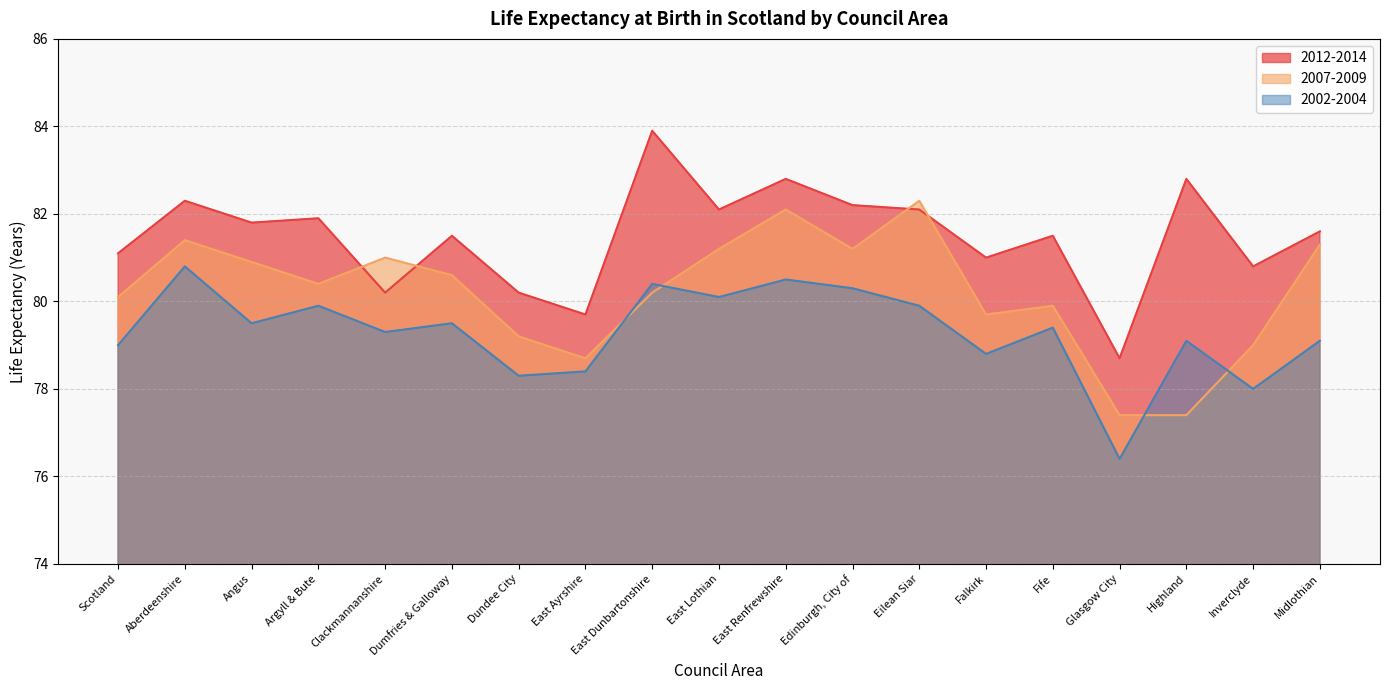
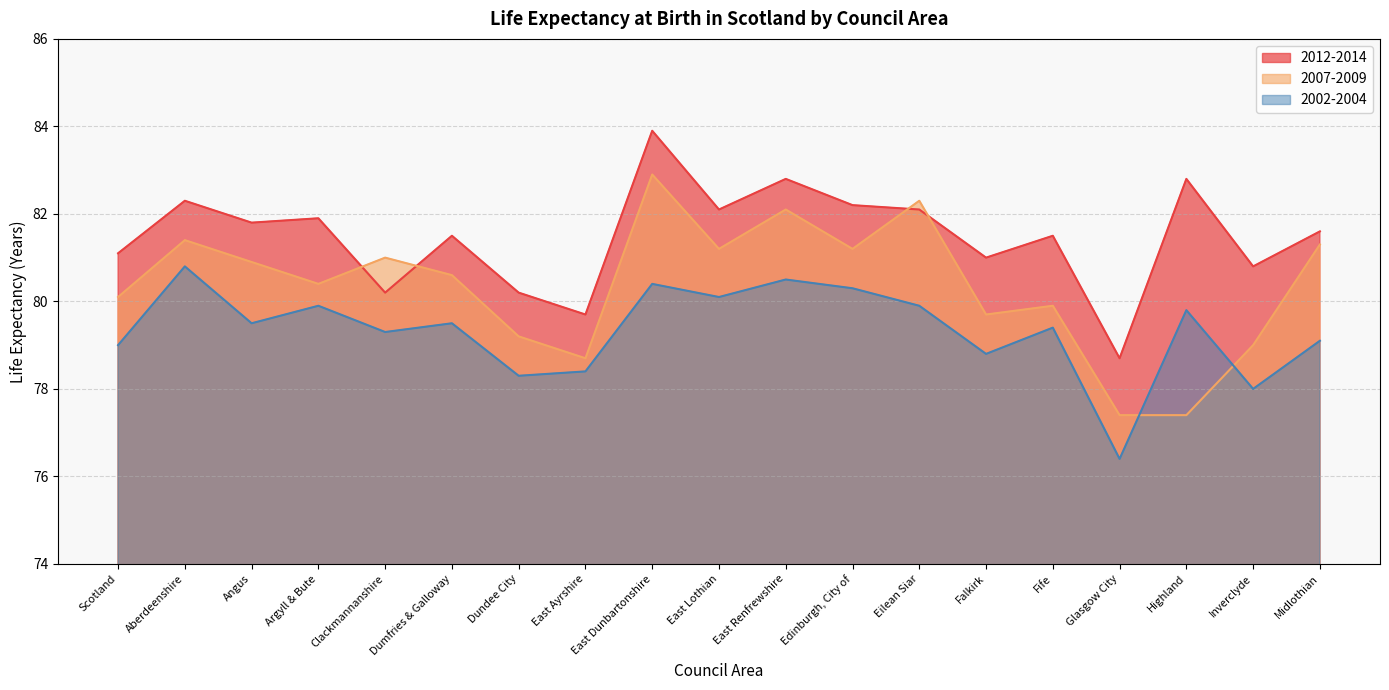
2007-2009, East Dunbartonshire: 80.2 -> 82.9
2002-2004, Highland: 79.1 -> 79.8
